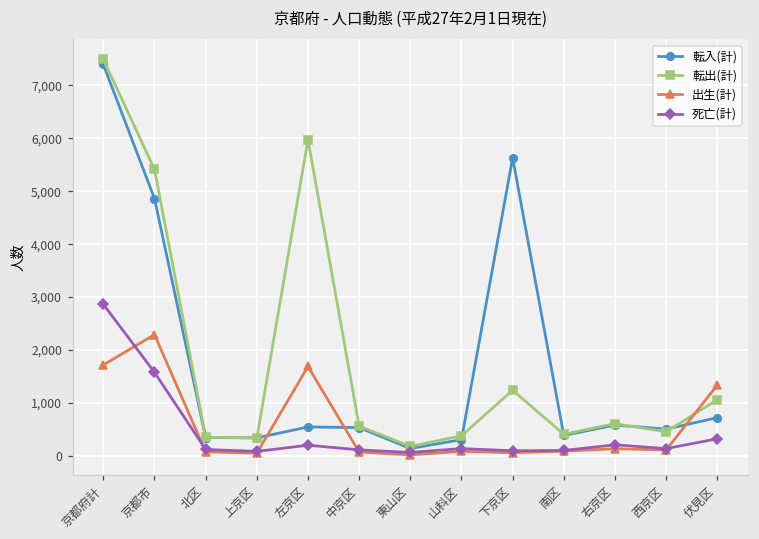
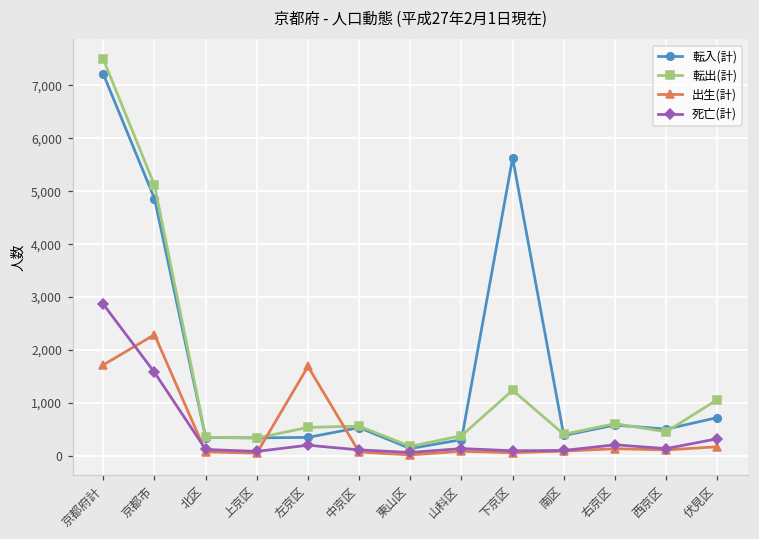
転入(計), 京都府計: 7,400 -> 7,200
転出(計), 京都市: 5,400 -> 5,100
転入(計), 左京区: 500 -> 300
転出(計), 左京区: 6,000 -> 500
出生(計), 伏見区: 1,300 -> 200
